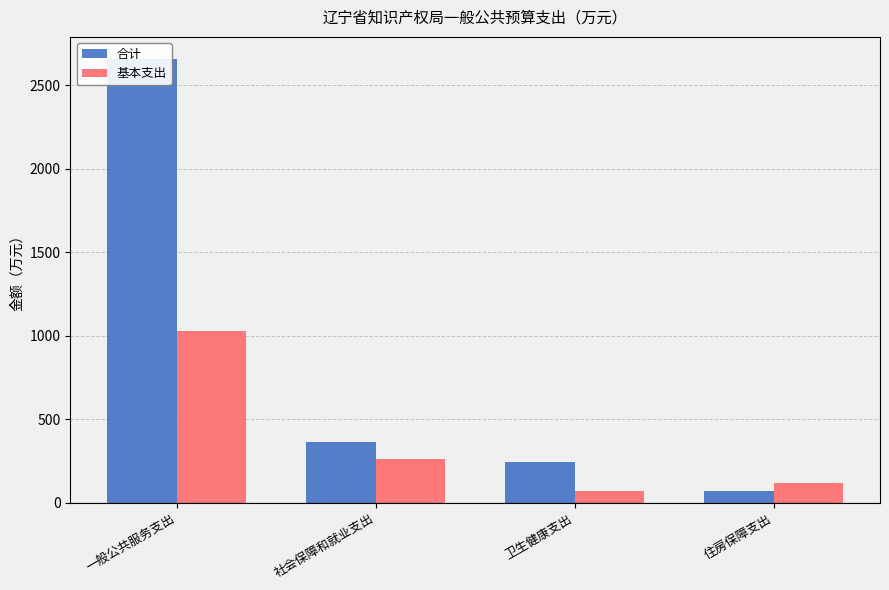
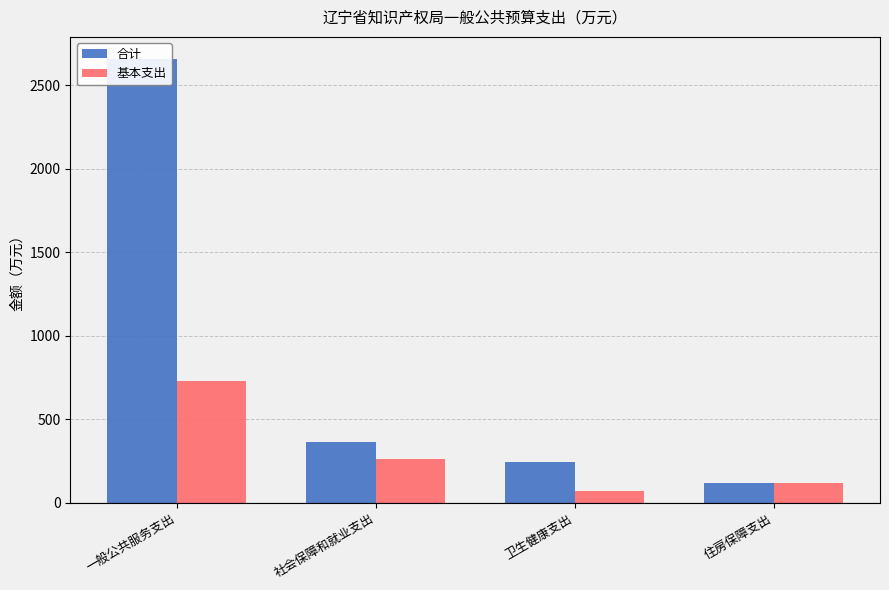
基本支出, 一般公共服务支出: 1030 -> 730
合计, 住房保障支出: 70 -> 120
